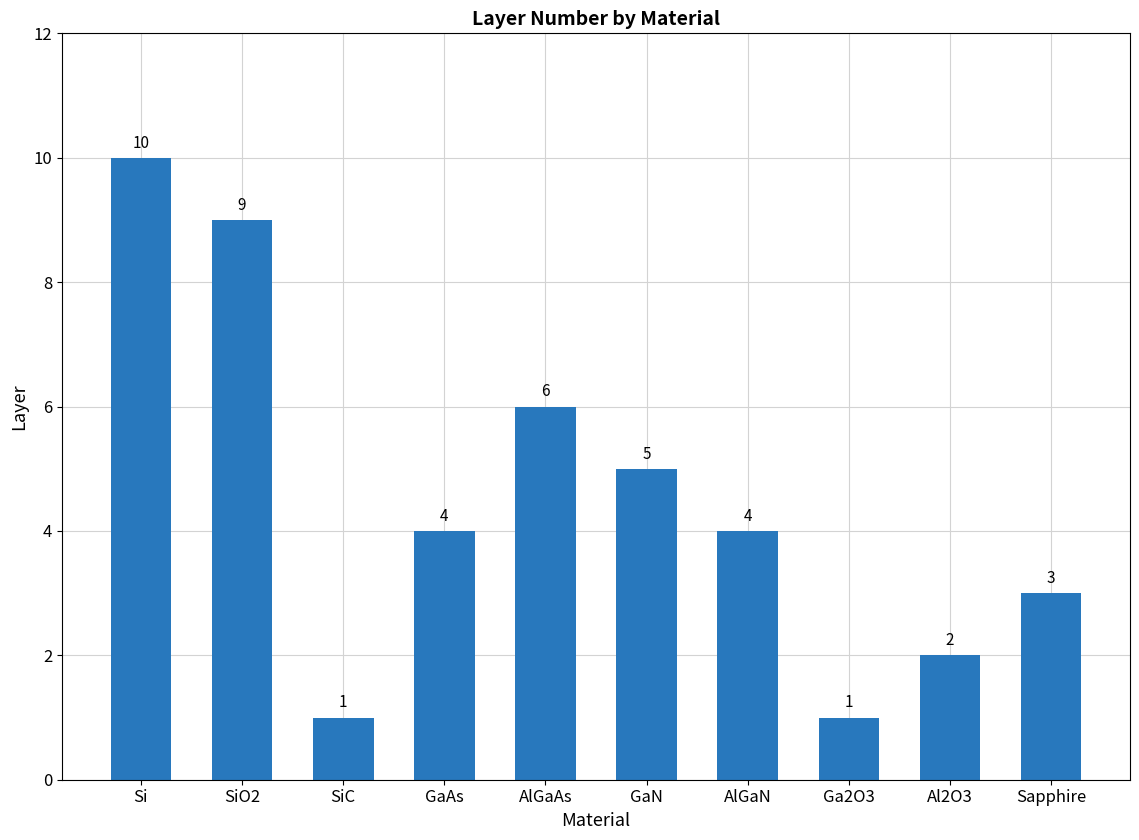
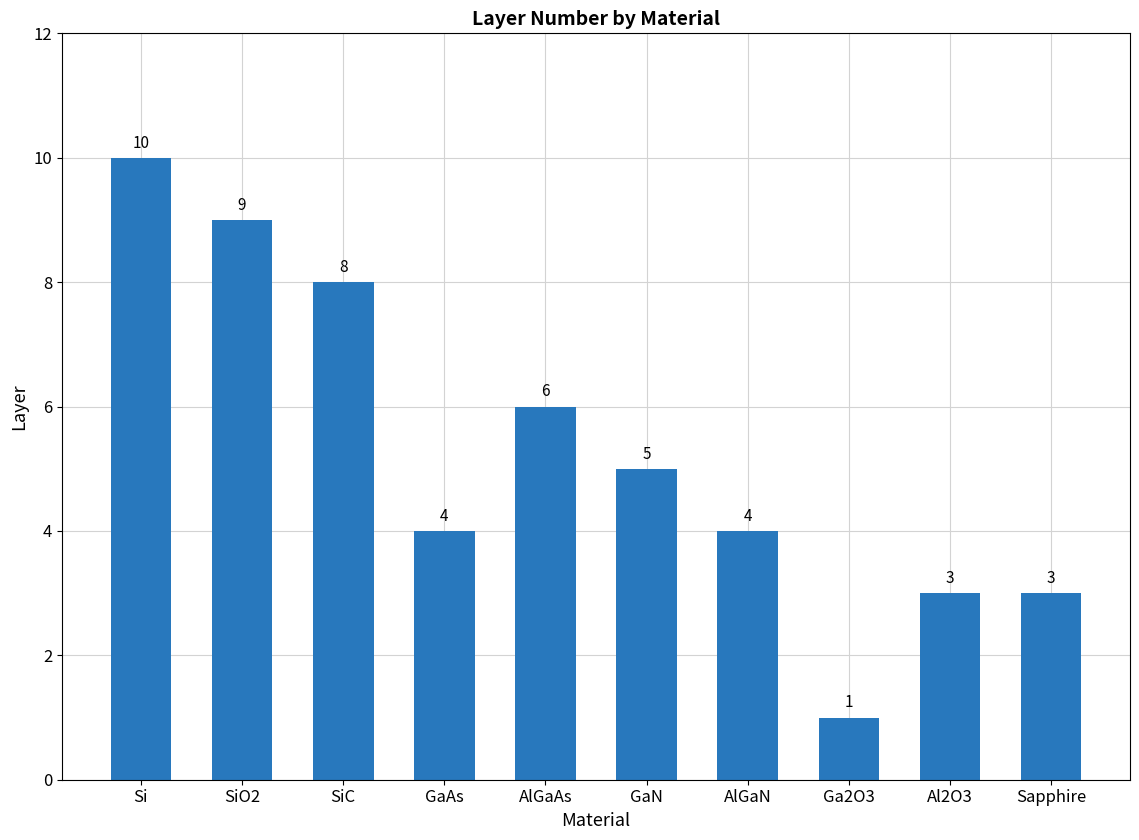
SiC: 1 -> 8
Al2O3: 2 -> 3
